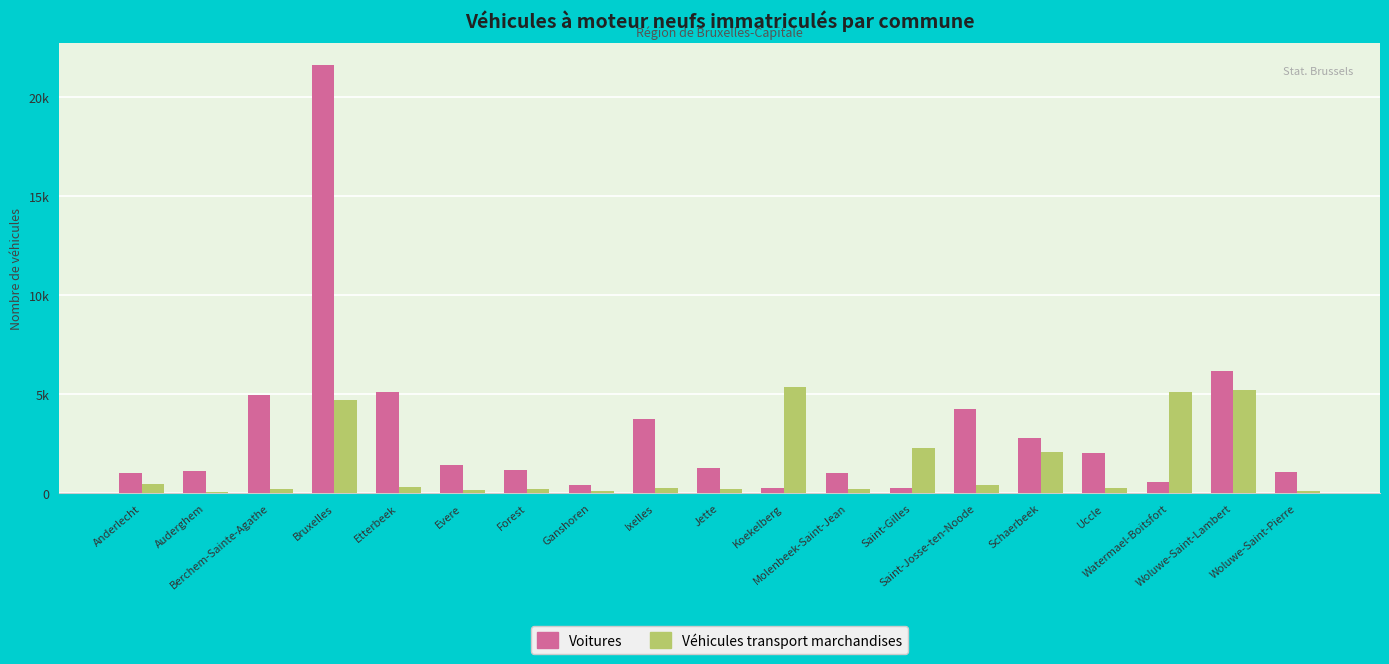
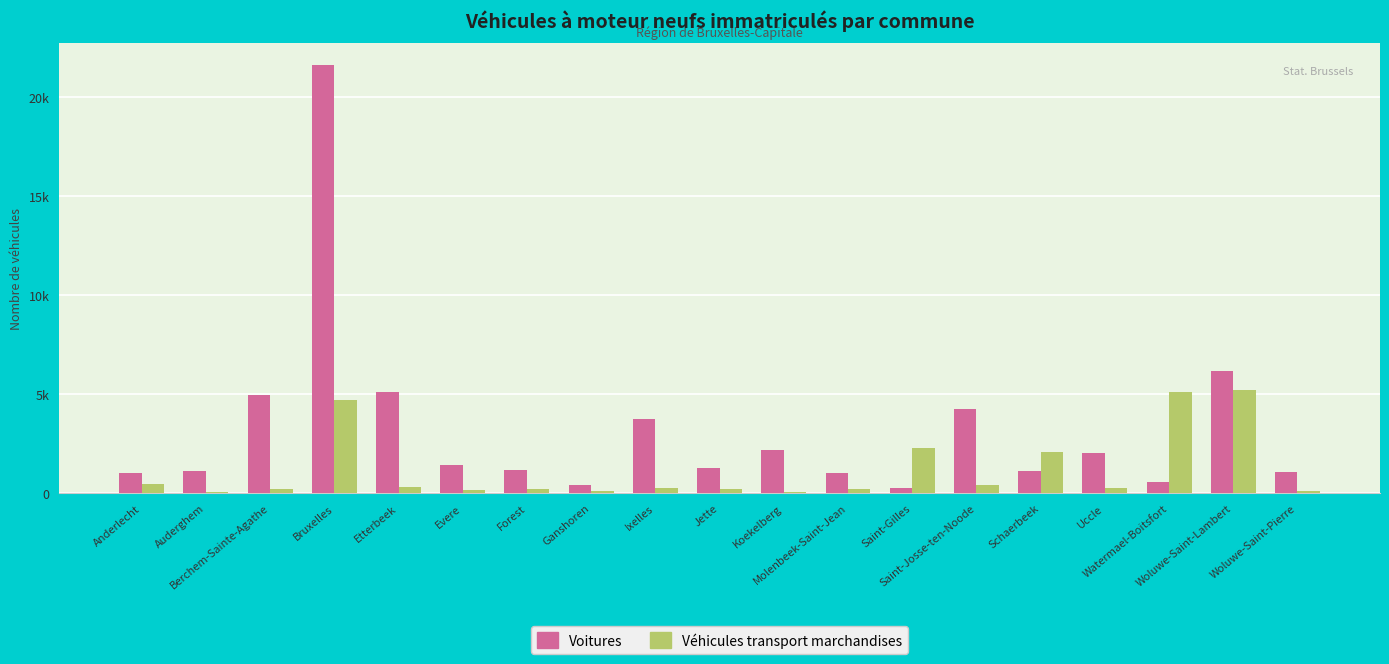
Voitures, Koekelberg: 300 -> 2200
Véhicules transport marchandises, Koekelberg: 5400 -> 100
Voitures, Schaerbeek: 2800 -> 1100
